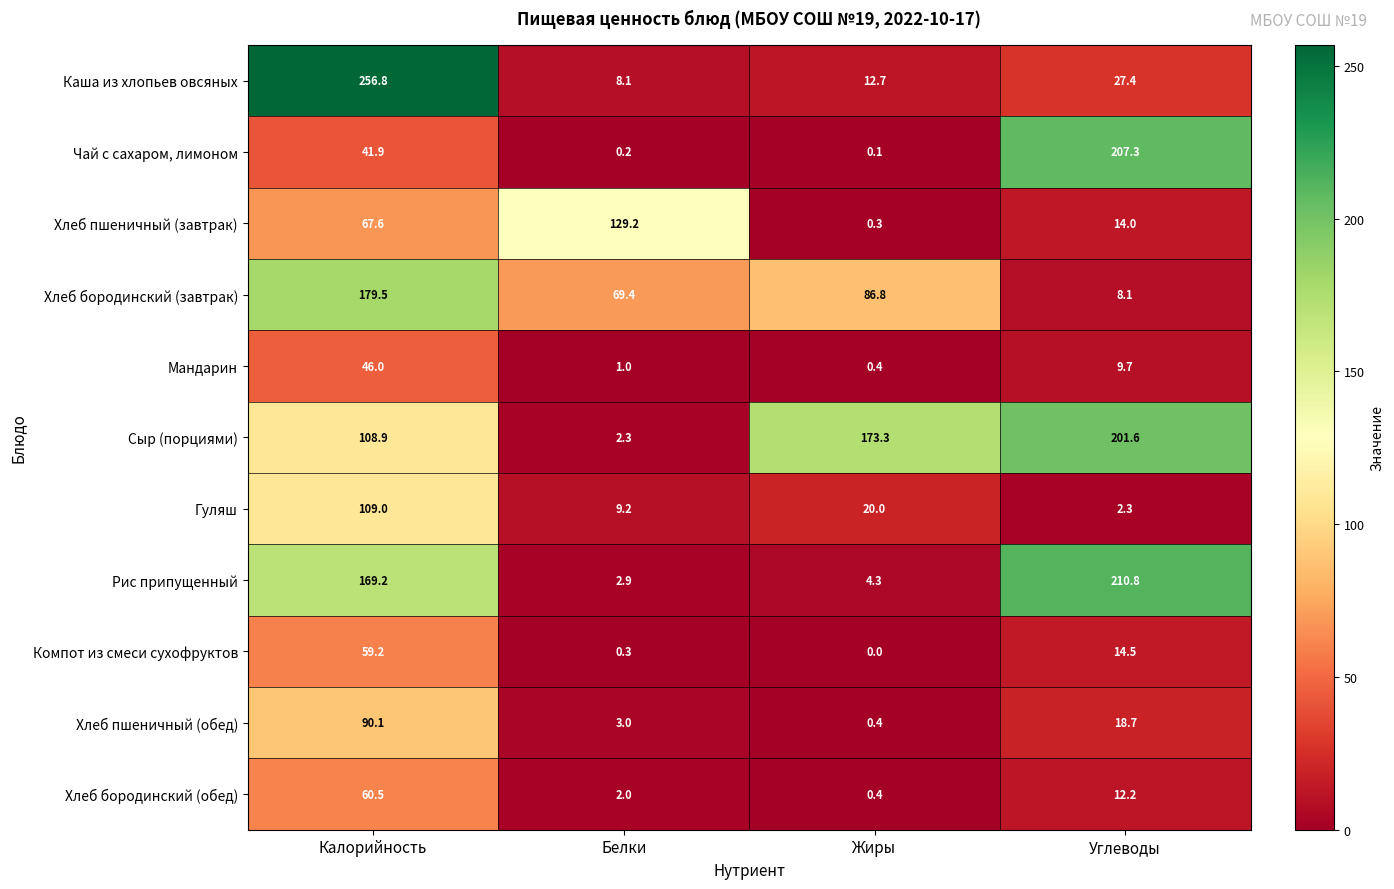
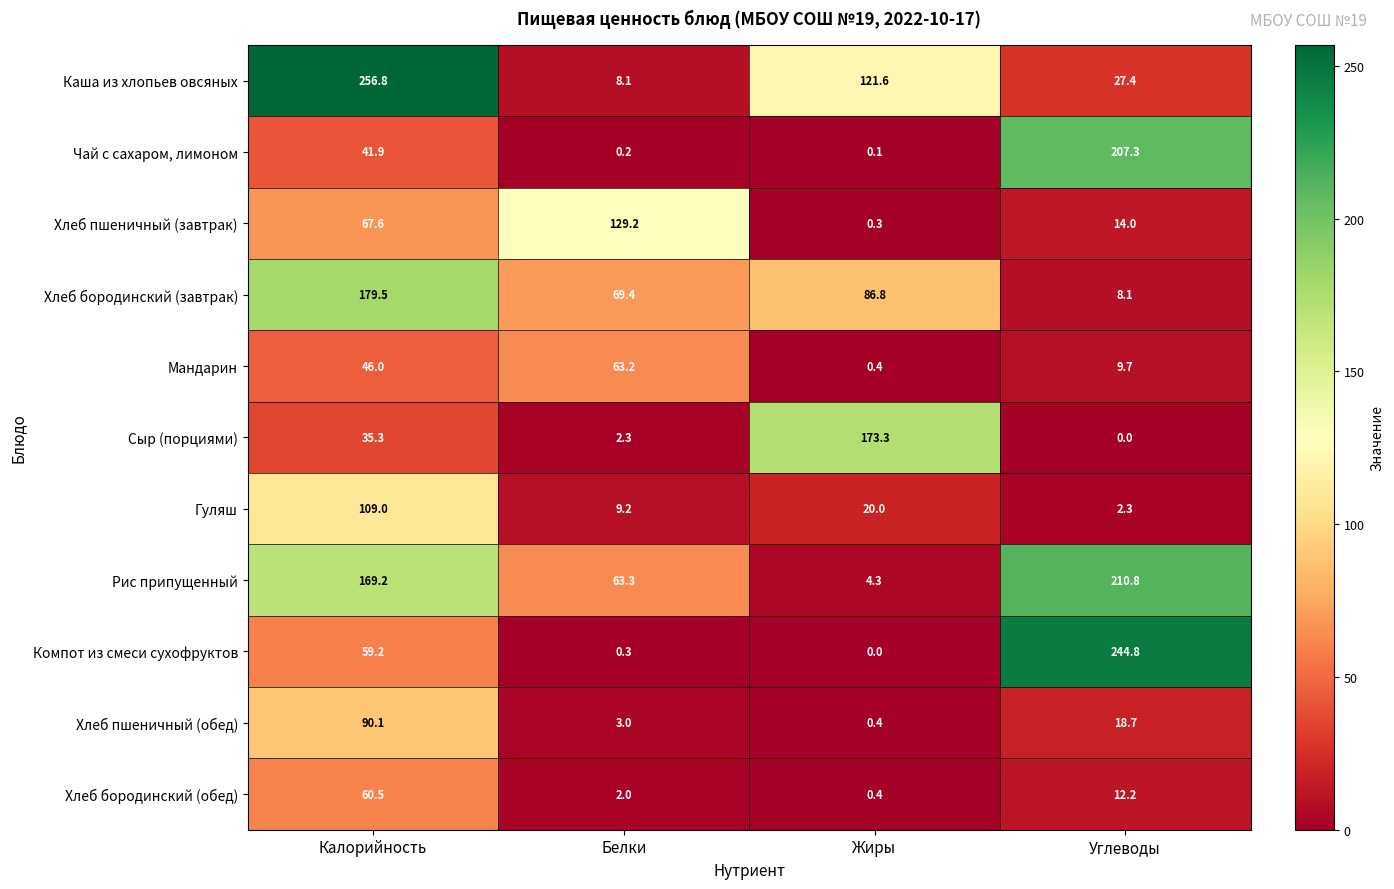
Каша из хлопьев овсяных, Жиры: 12.7 -> 121.6
Мандарин, Белки: 1.0 -> 63.2
Сыр (порциями), Калорийность: 108.9 -> 35.3
Сыр (порциями), Углеводы: 201.6 -> 0.0
Рис припущенный, Белки: 2.9 -> 63.3
Компот из смеси сухофруктов, Углеводы: 14.5 -> 244.8
